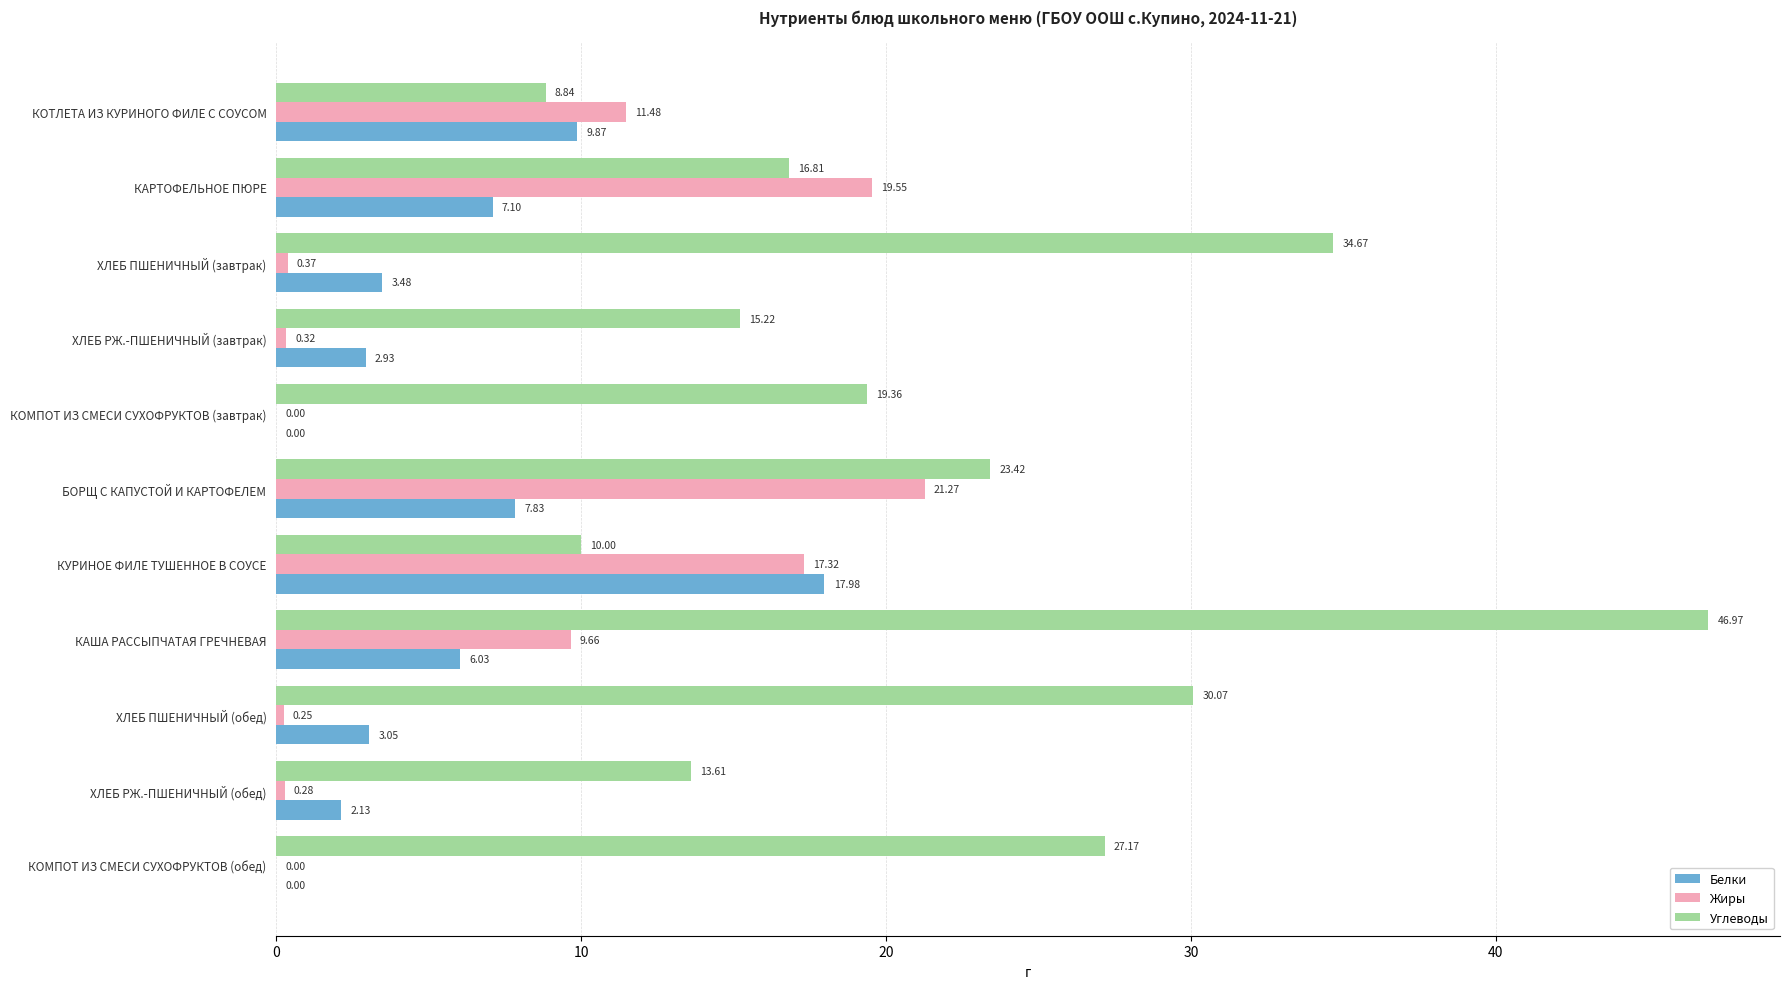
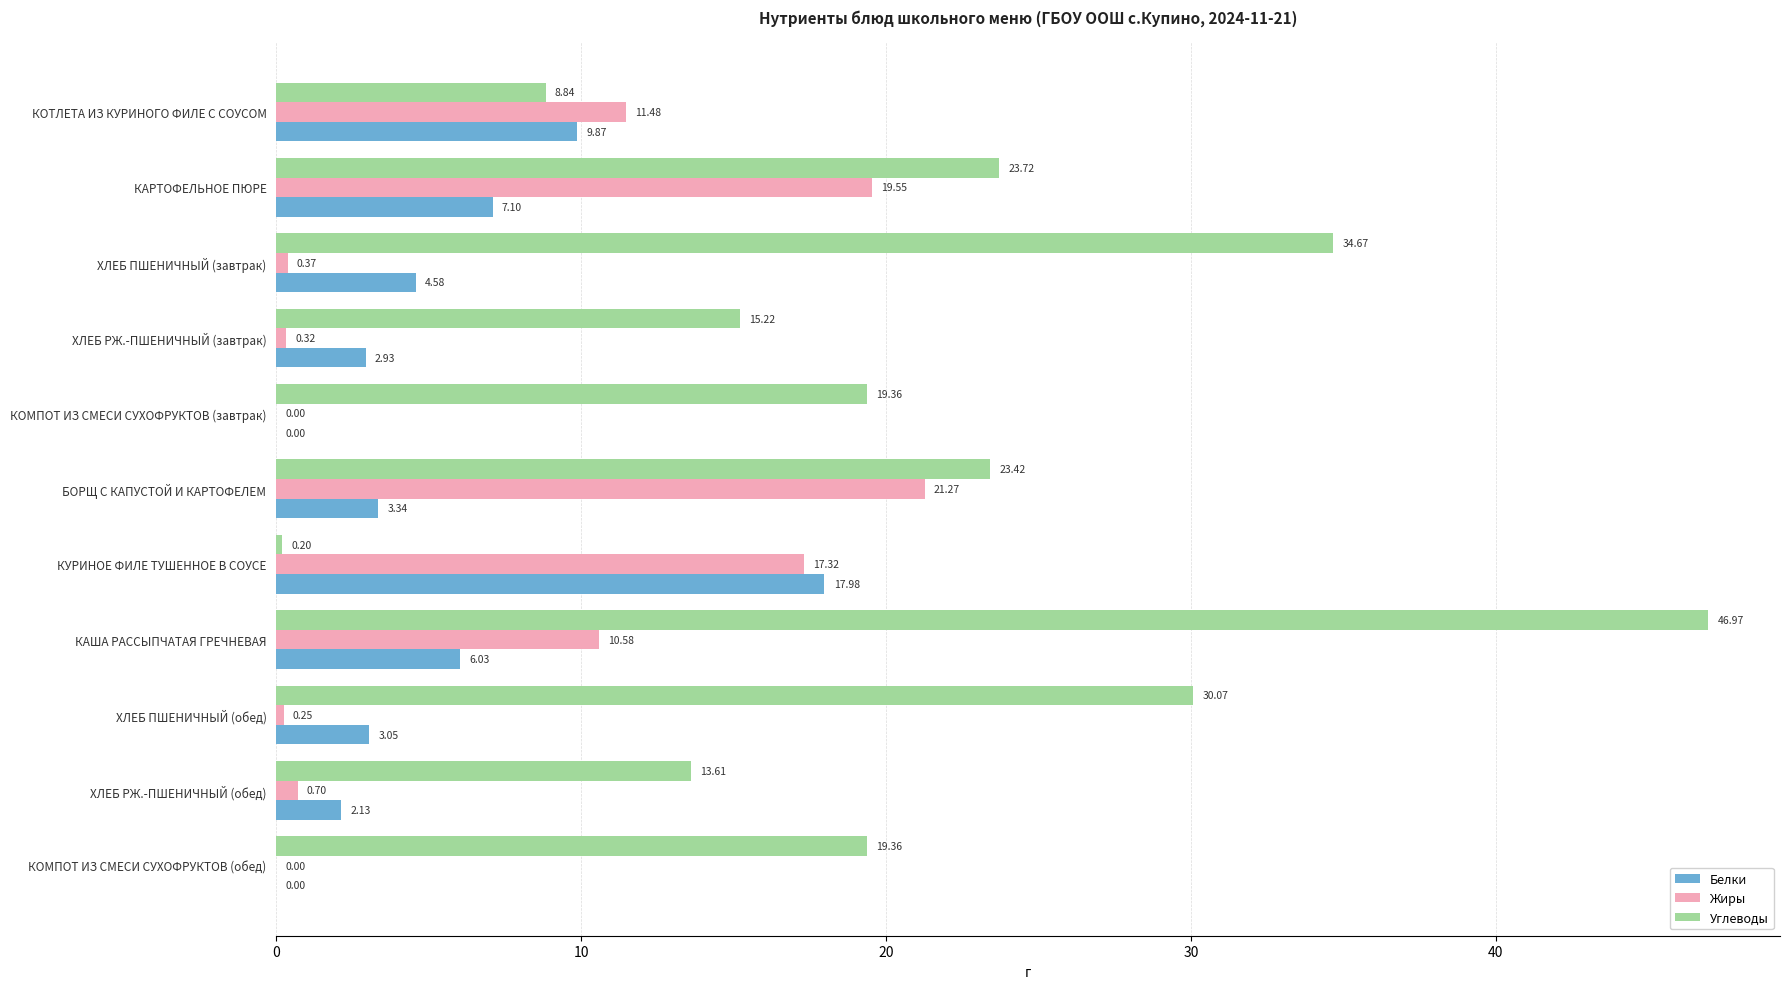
Углеводы, КАРТОФЕЛЬНОЕ ПЮРЕ: 16.81 -> 23.72
Белки, ХЛЕБ ПШЕНИЧНЫЙ (завтрак): 3.48 -> 4.58
Белки, БОРЩ С КАПУСТОЙ И КАРТОФЕЛЕМ: 7.83 -> 3.34
Углеводы, КУРИНОЕ ФИЛЕ ТУШЕННОЕ В СОУСЕ: 10.00 -> 0.20
Жиры, КАША РАССЫПЧАТАЯ ГРЕЧНЕВАЯ: 9.66 -> 10.58
Жиры, ХЛЕБ РЖ.-ПШЕНИЧНЫЙ (обед): 0.28 -> 0.70
Углеводы, КОМПОТ ИЗ СМЕСИ СУХОФРУКТОВ (обед): 27.17 -> 19.36
